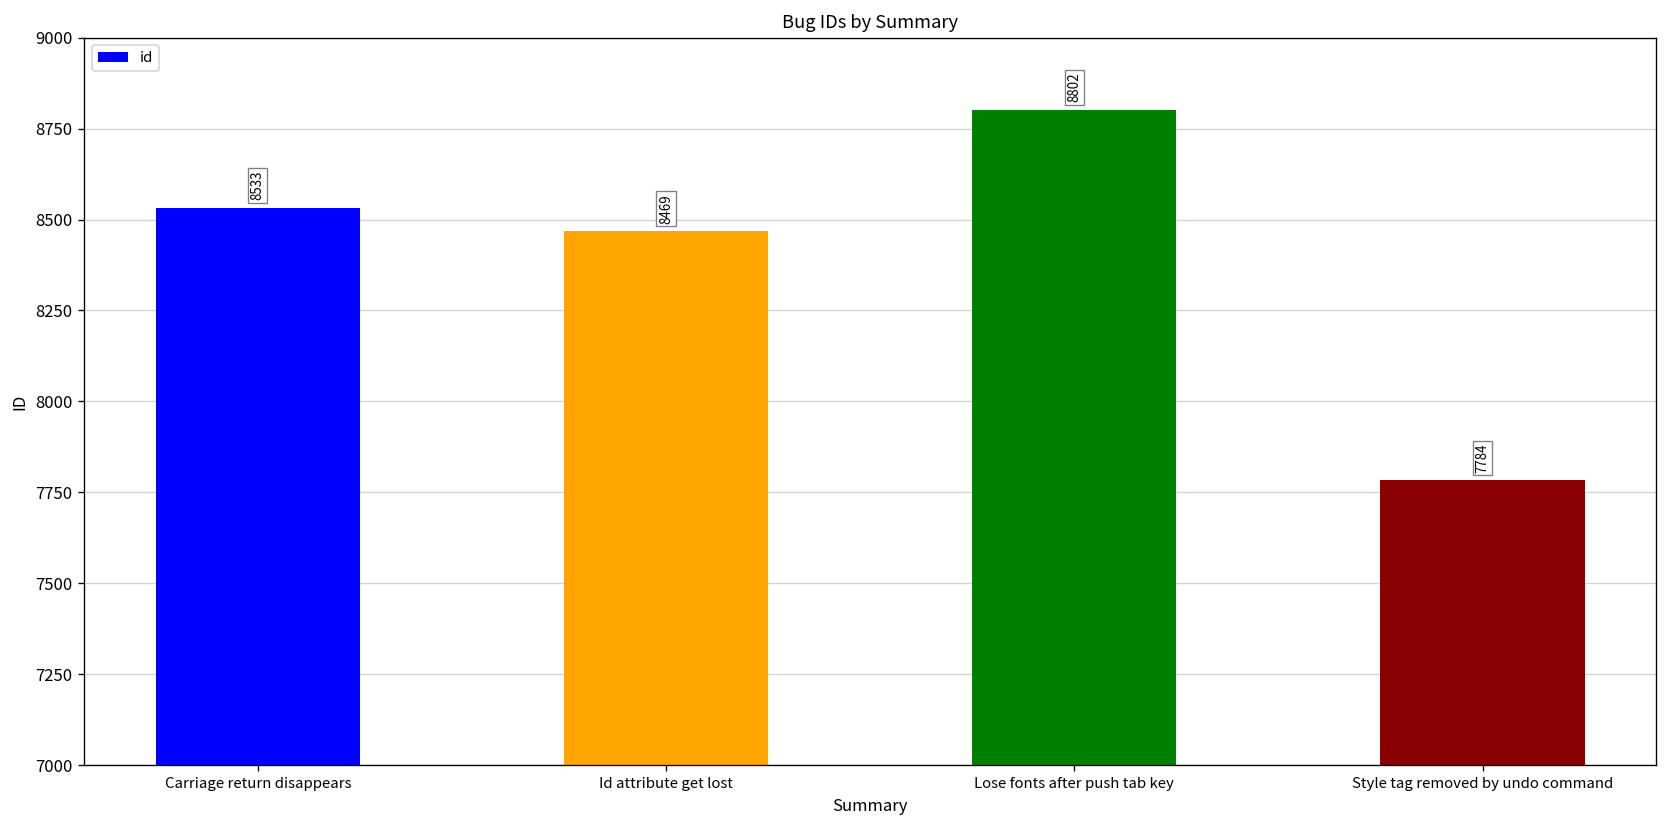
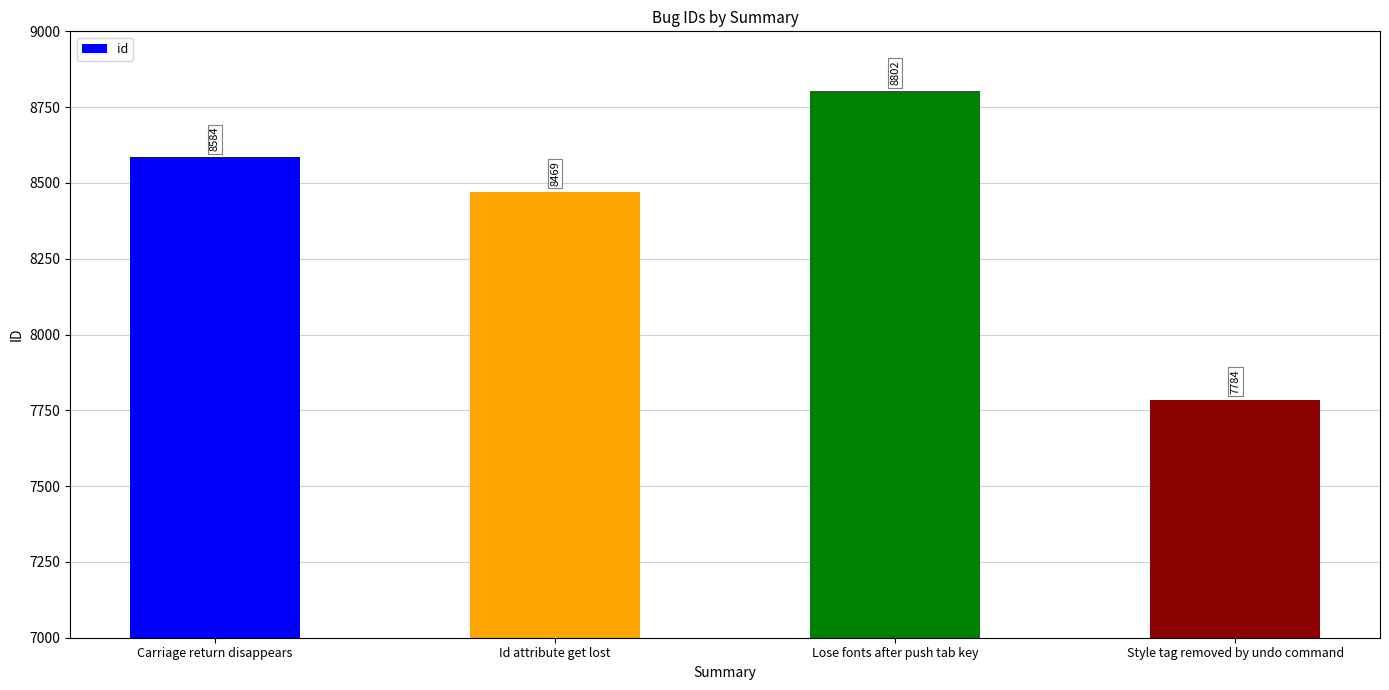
Carriage return disappears: 8533 -> 8584
